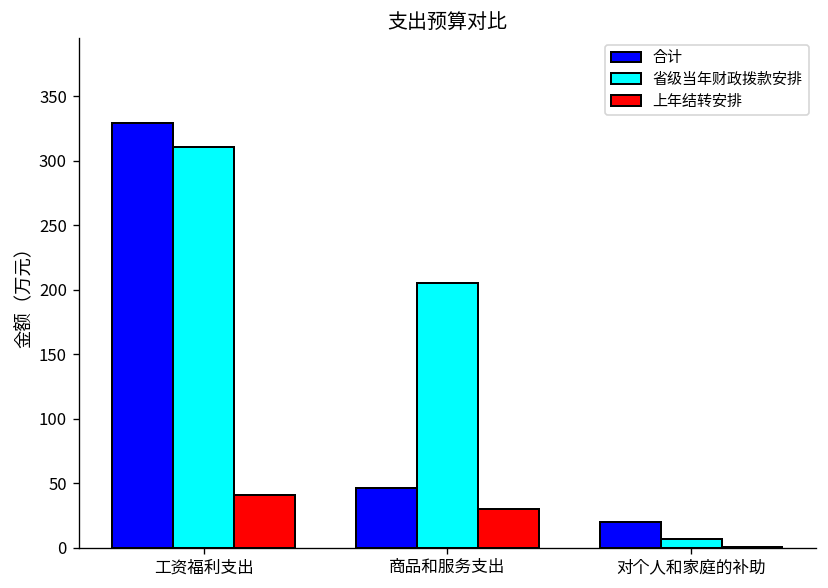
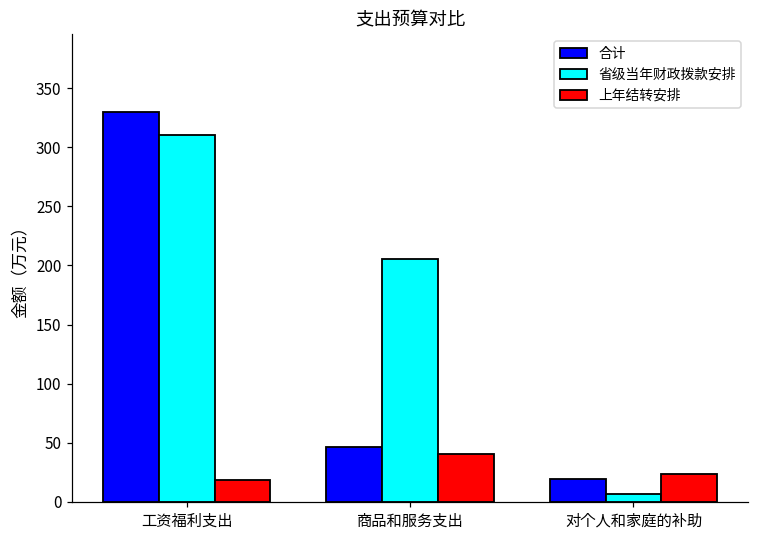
上年结转安排, 工资福利支出: 41 -> 19
上年结转安排, 商品和服务支出: 30 -> 41
上年结转安排, 对个人和家庭的补助: 1 -> 23
